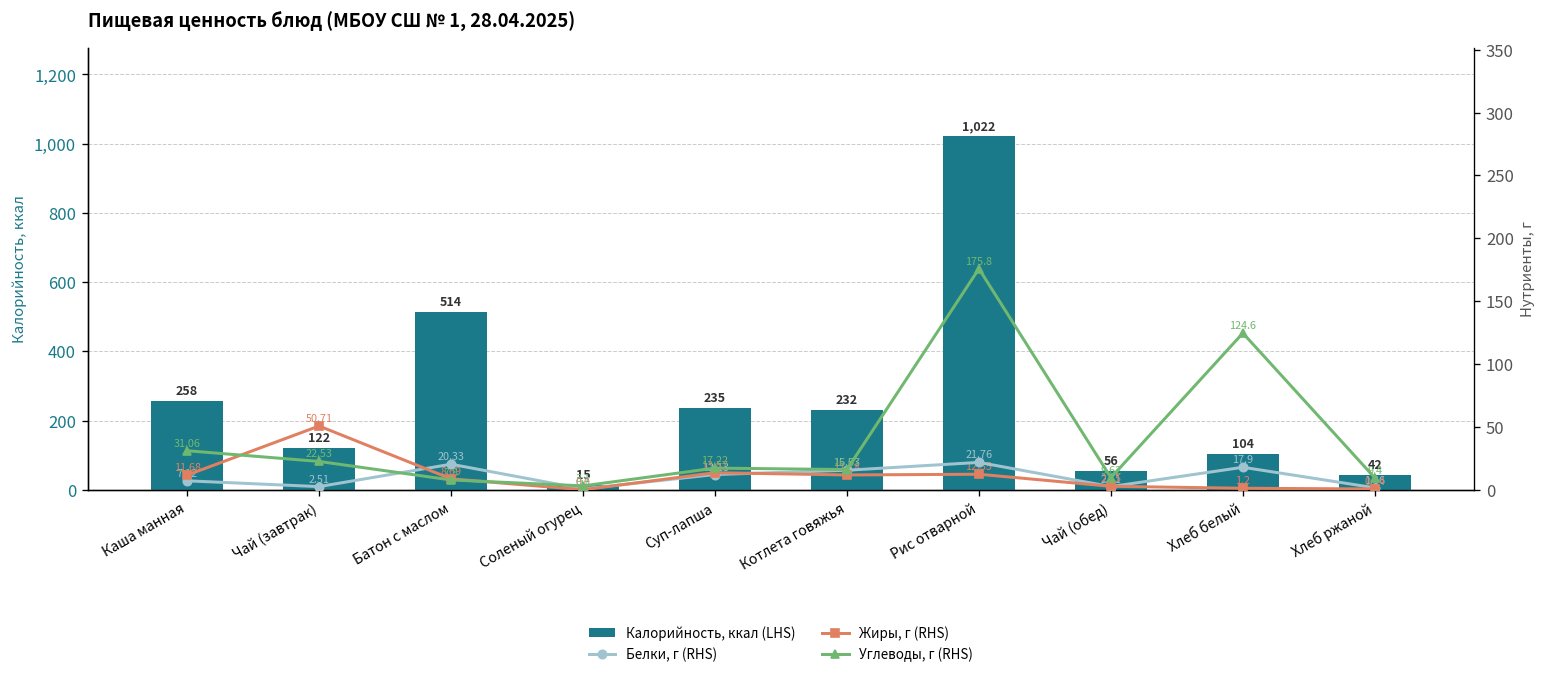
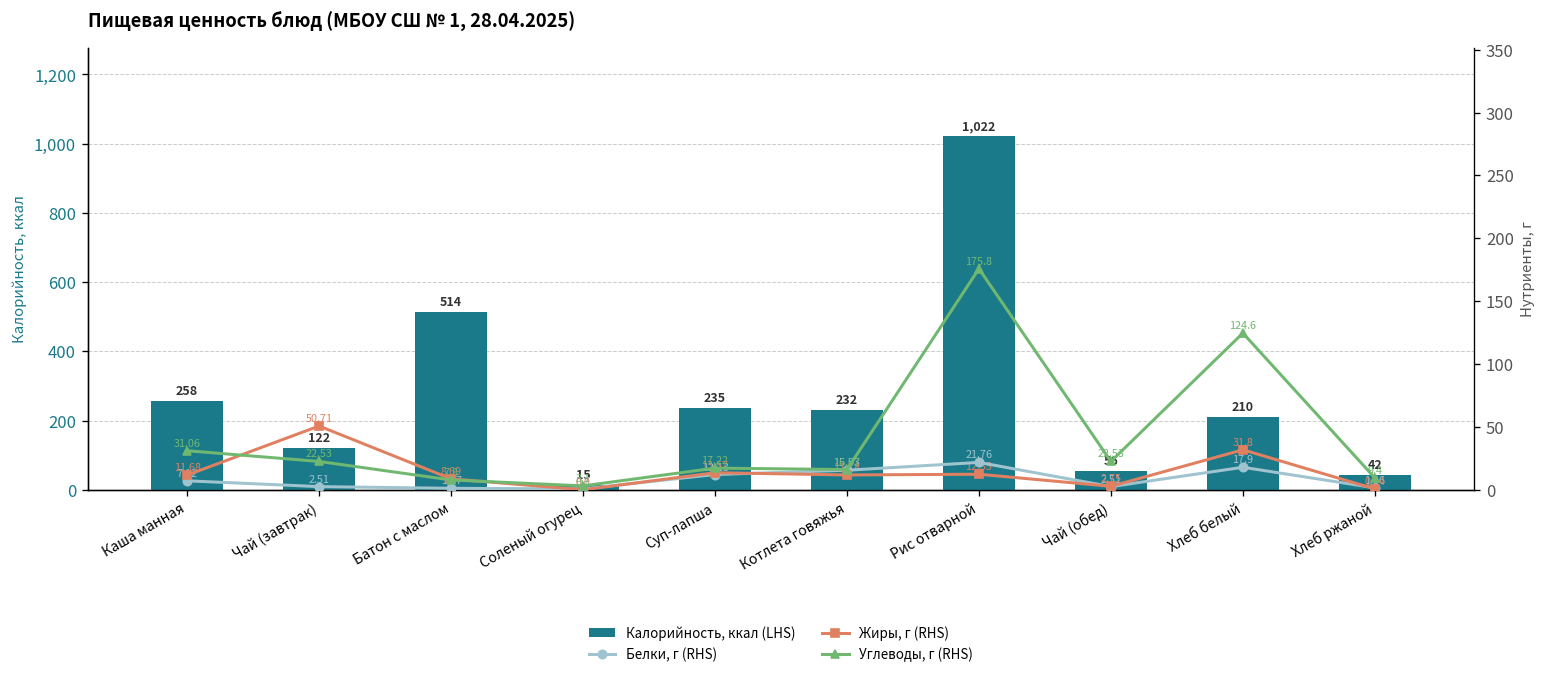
Калорийность, ккал (LHS), Хлеб белый: 104 -> 210
Белки, г (RHS), Батон с маслом: 20.33 -> 1.17
Углеводы, г (RHS), Чай (обед): 9.62 -> 22.53
Жиры, г (RHS), Хлеб белый: 1.2 -> 31.8
